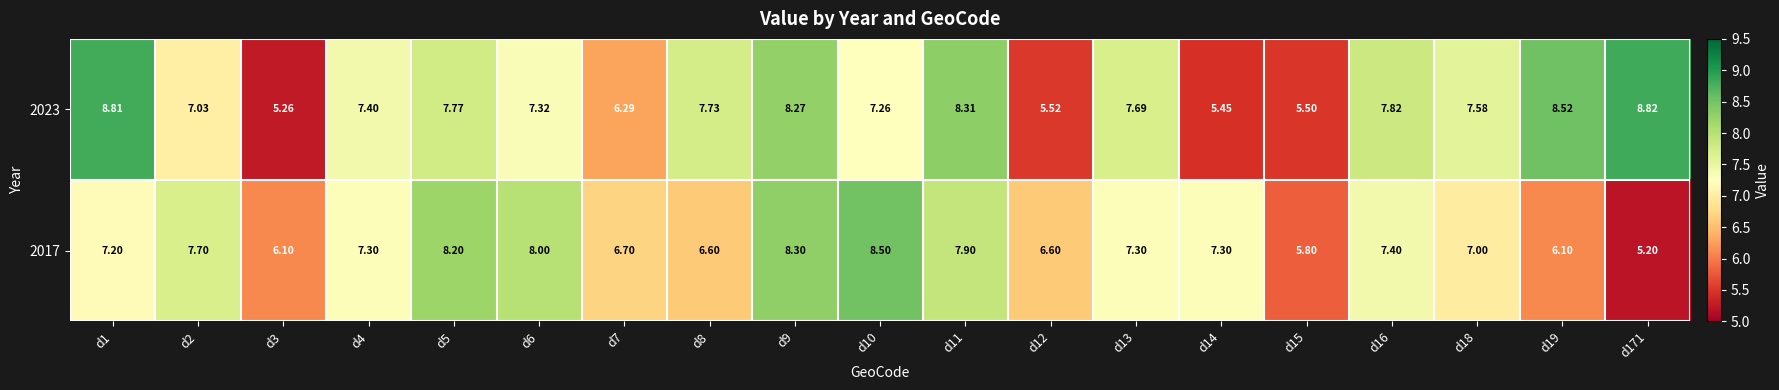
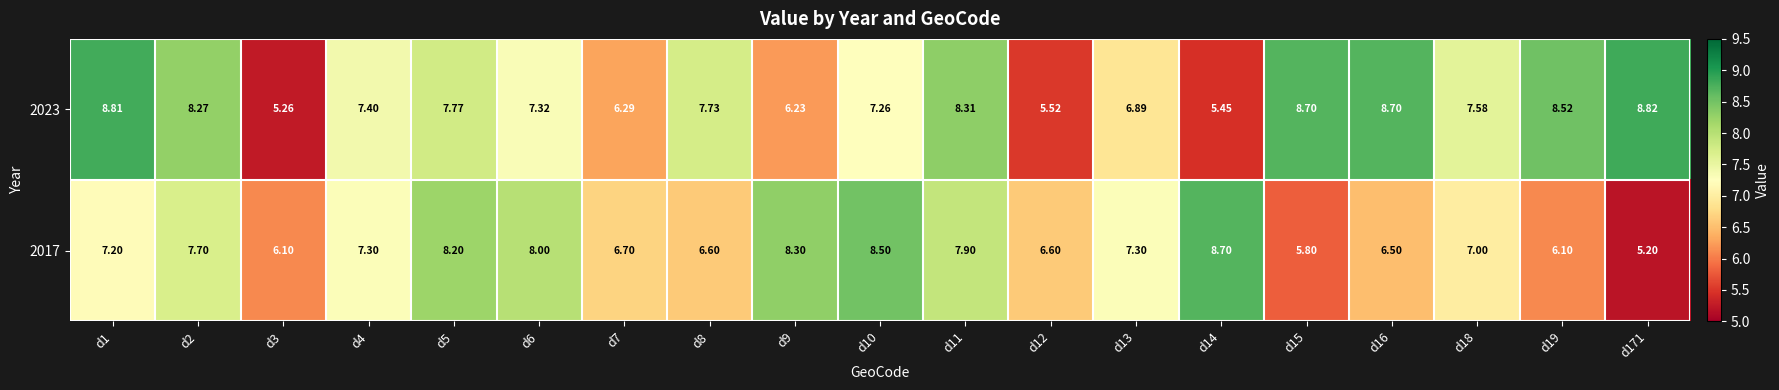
2023, d2: 7.03 -> 8.27
2023, d9: 8.27 -> 6.23
2023, d13: 7.69 -> 6.89
2023, d15: 5.50 -> 8.70
2023, d16: 7.82 -> 8.70
2017, d14: 7.30 -> 8.70
2017, d16: 7.40 -> 6.50
